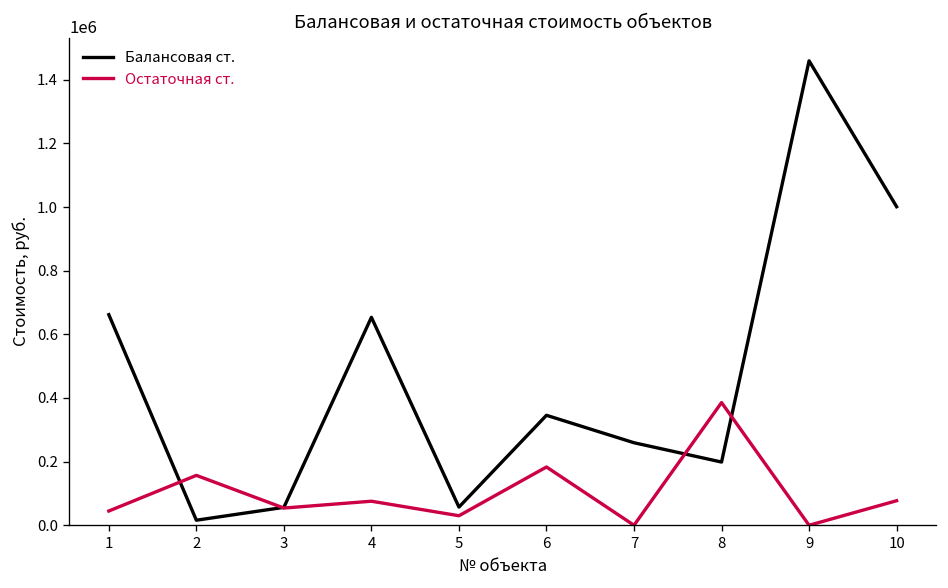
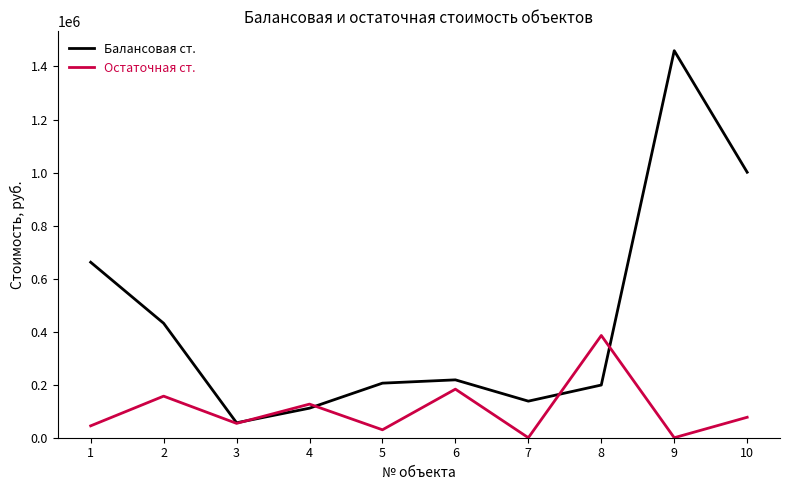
Балансовая ст., 2: 20000 -> 430000
Балансовая ст., 4: 650000 -> 110000
Остаточная ст., 4: 80000 -> 130000
Балансовая ст., 5: 60000 -> 210000
Балансовая ст., 6: 350000 -> 220000
Балансовая ст., 7: 260000 -> 140000
